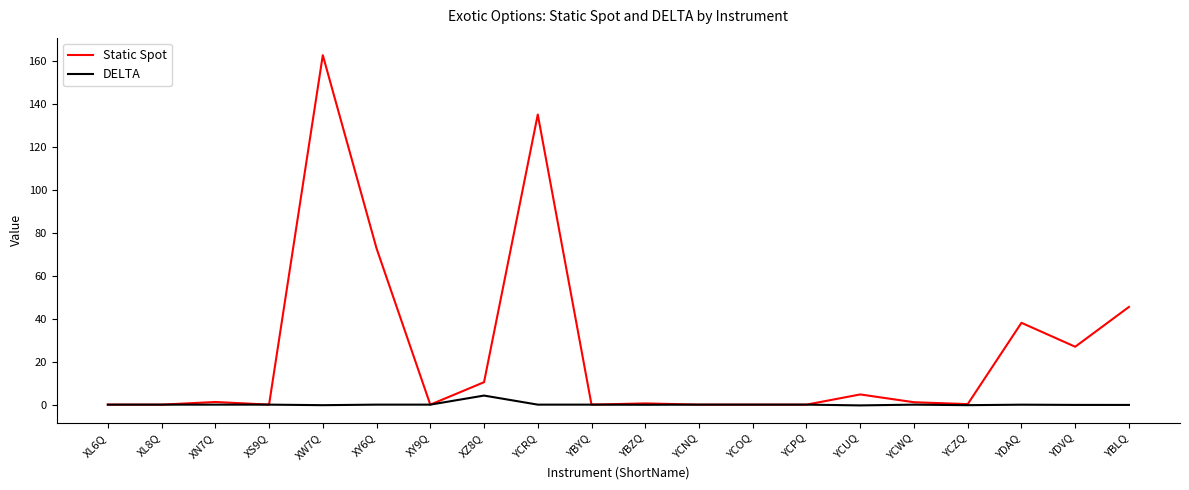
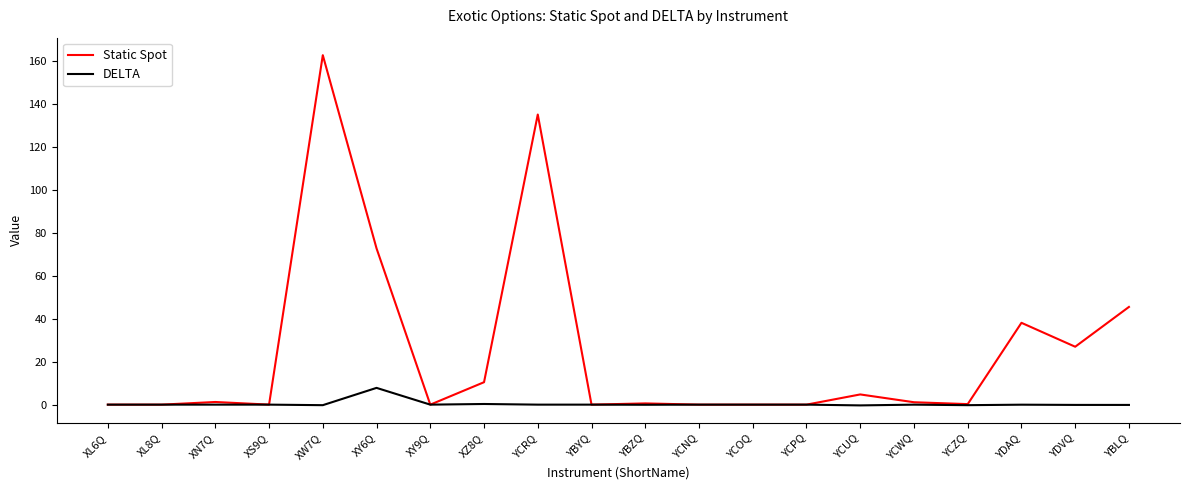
DELTA, XY6Q: 0 -> 8
DELTA, XZ8Q: 4 -> 0
